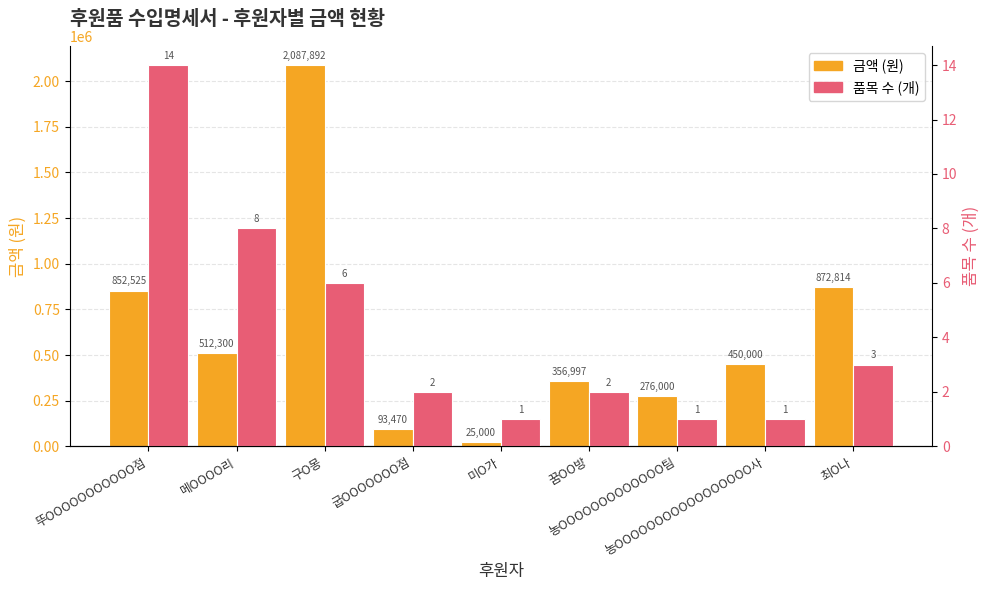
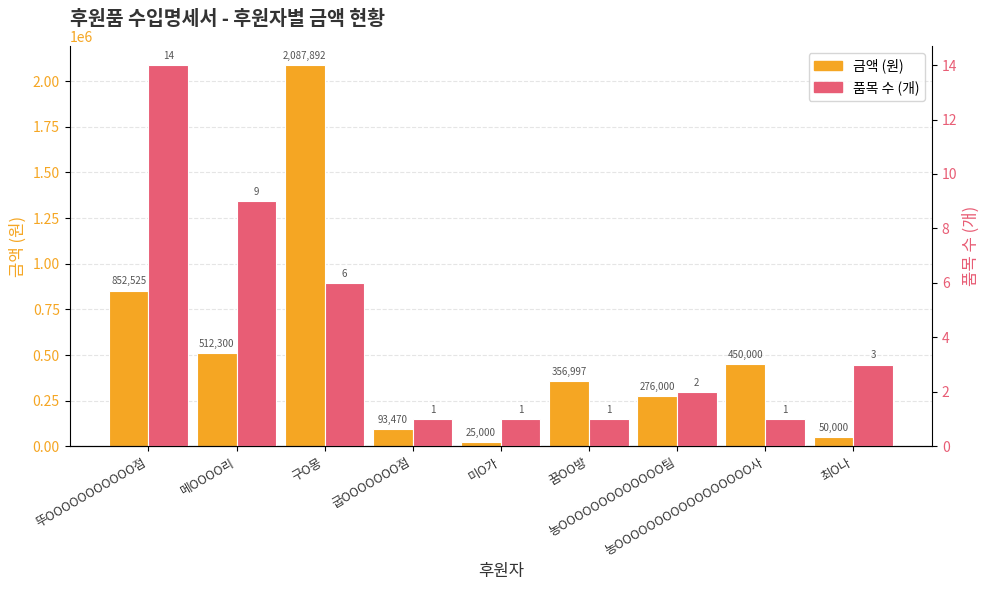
금액 (원), 최O나: 872,814 -> 50,000
품목 수 (개), 메OOOO리: 8 -> 9
품목 수 (개), 굽OOOOOOO점: 2 -> 1
품목 수 (개), 꿈OO방: 2 -> 1
품목 수 (개), 농OOOOOOOOOOOOO팀: 1 -> 2
